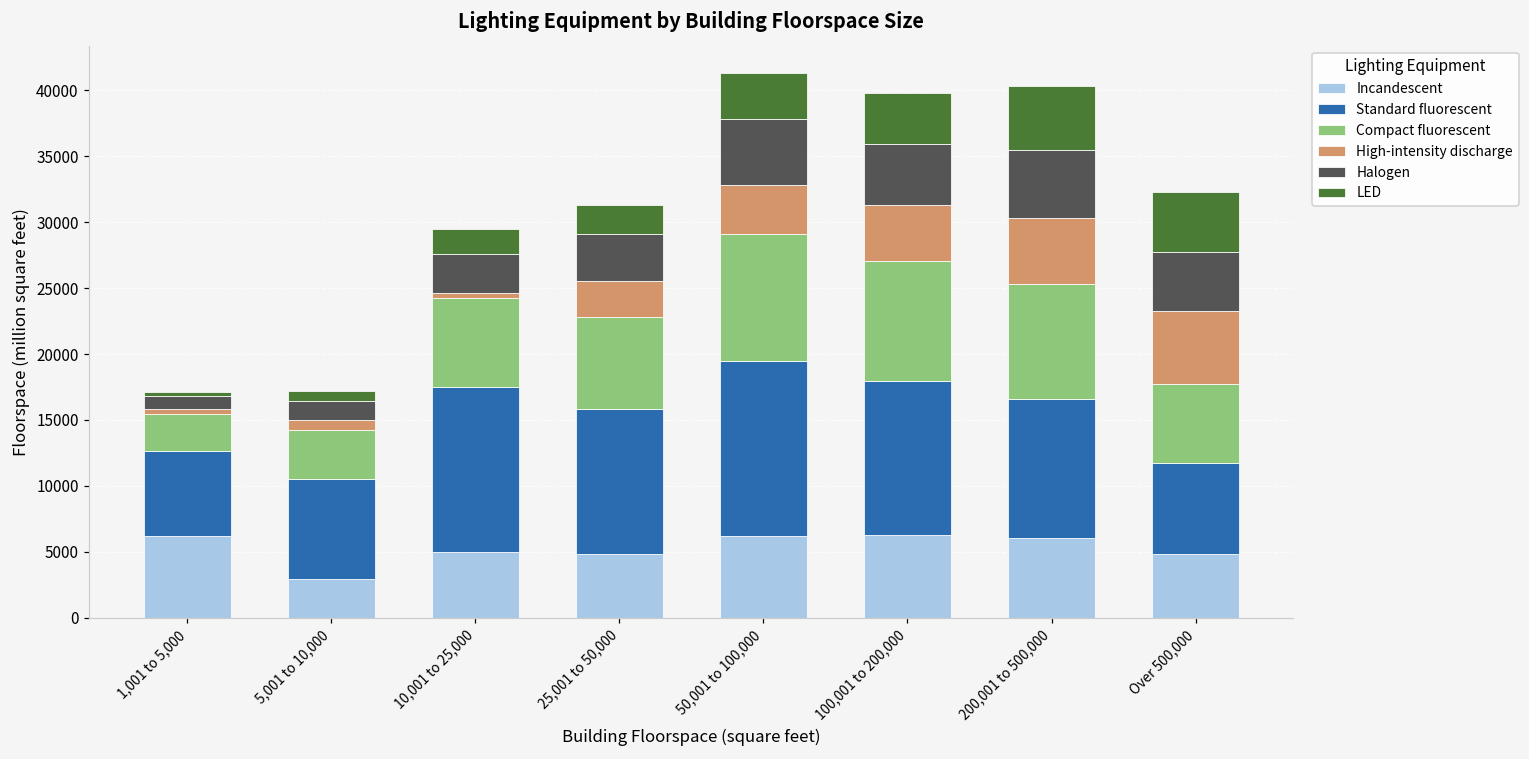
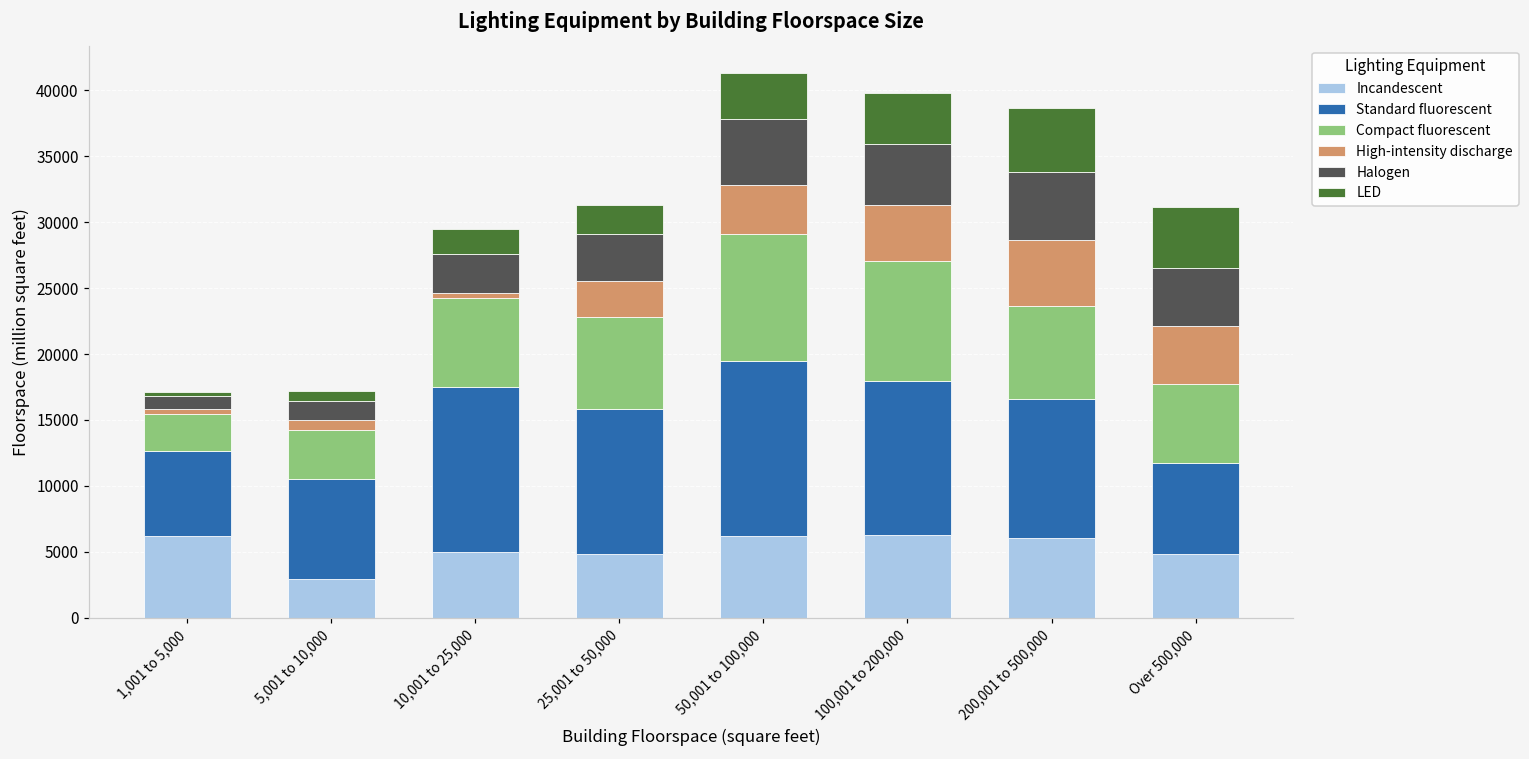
Compact fluorescent, 200,001 to 500,000: 8800 -> 7100
High-intensity discharge, Over 500,000: 5600 -> 4400
